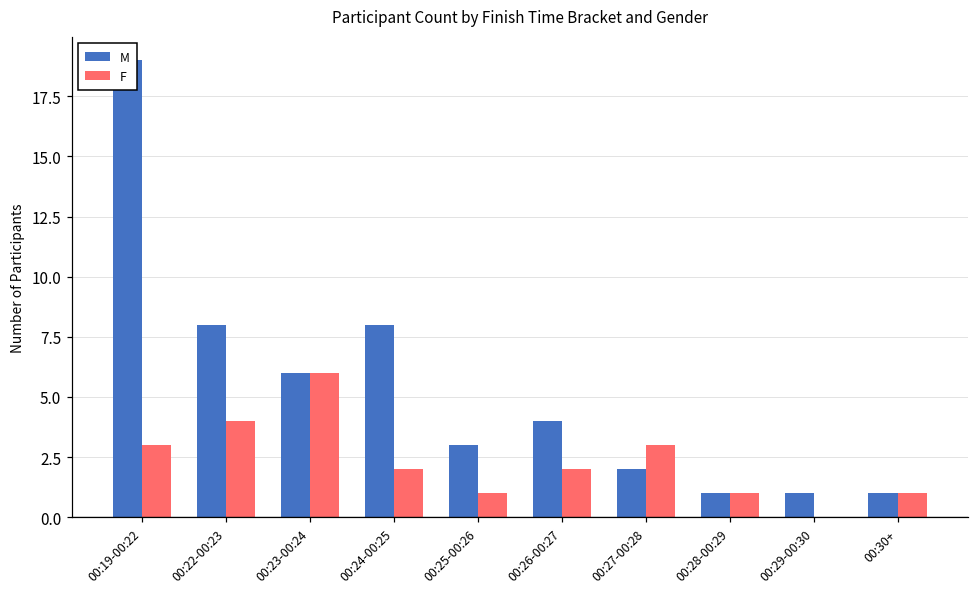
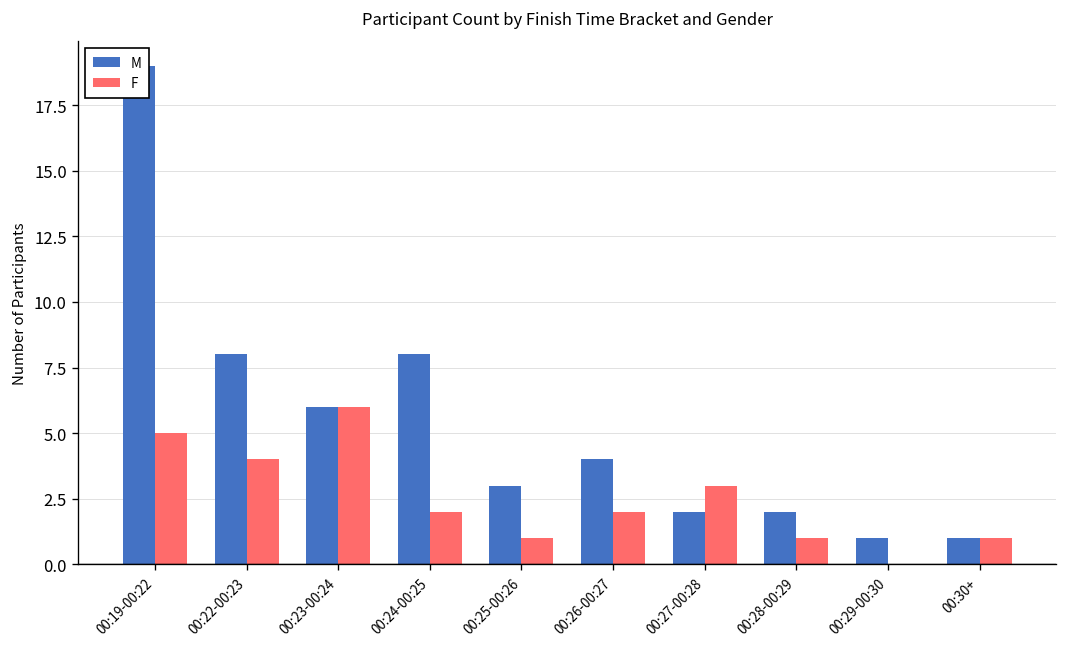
F, 00:19-00:22: 3 -> 5
M, 00:28-00:29: 1 -> 2
